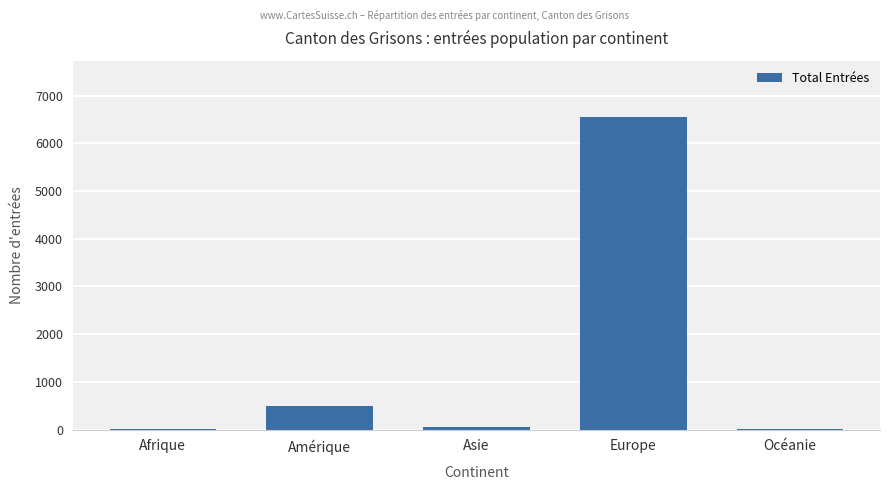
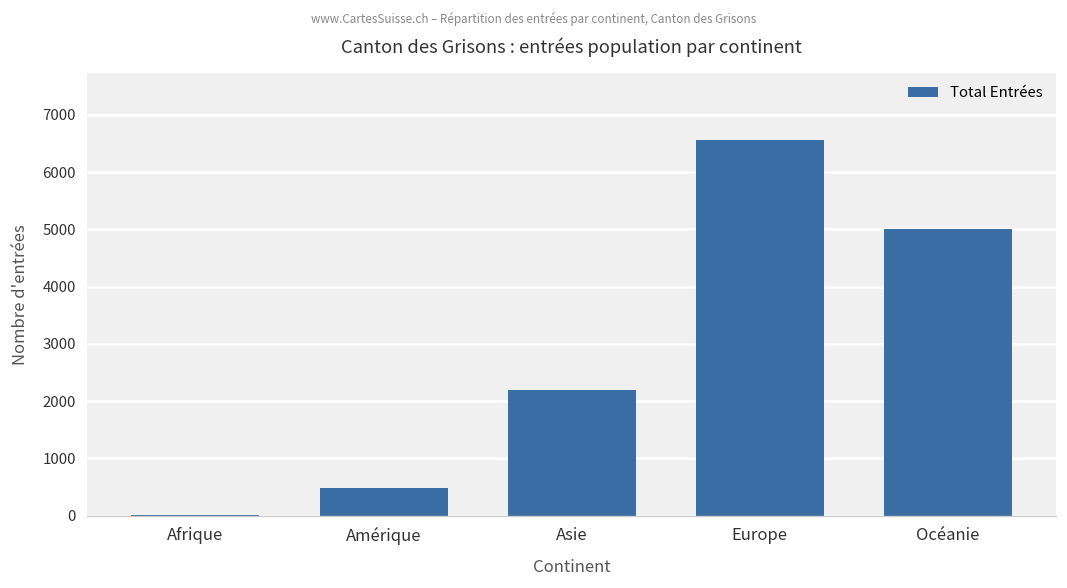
Asie: 100 -> 2200
Océanie: 0 -> 5000
